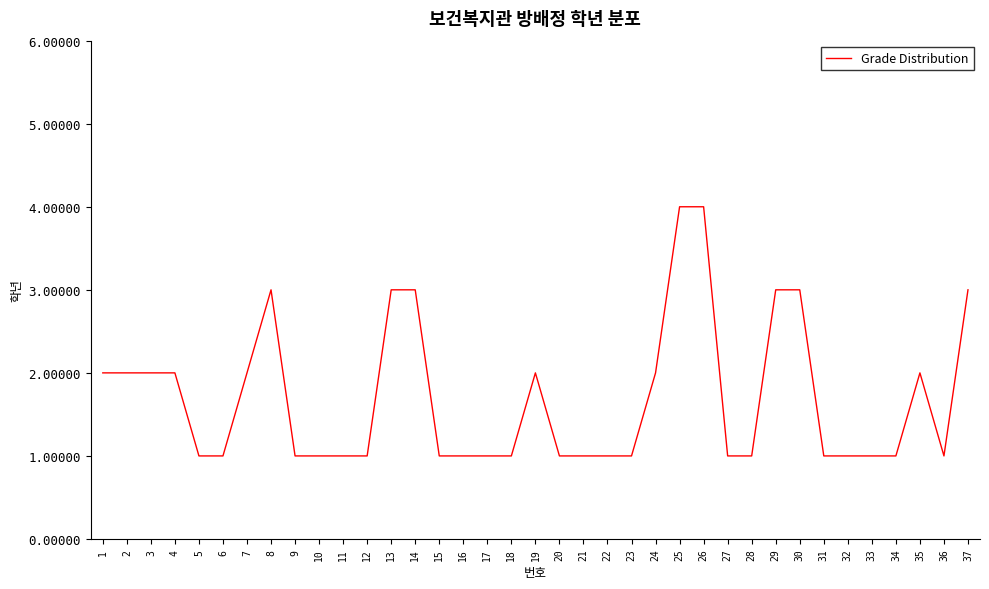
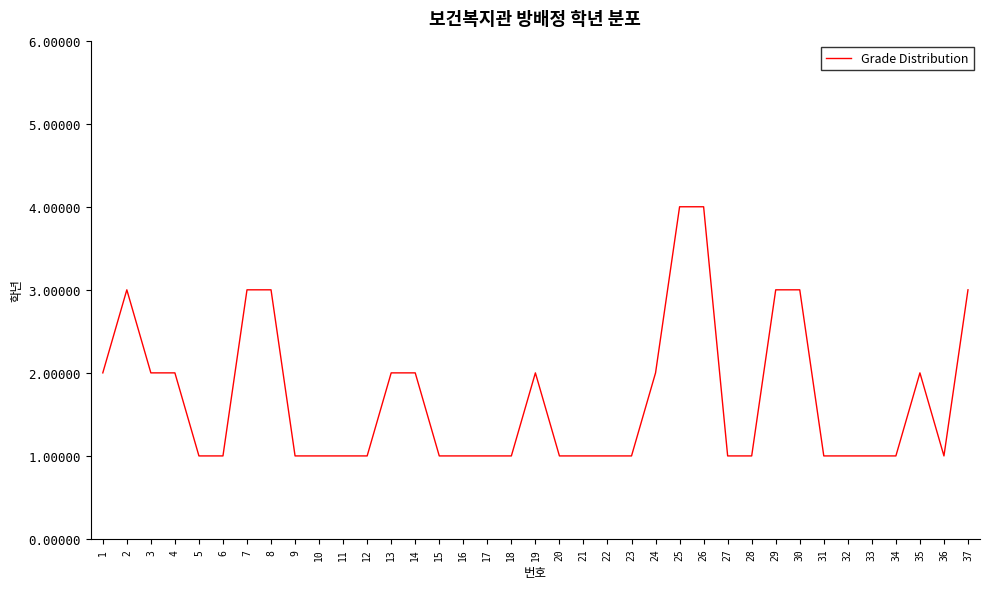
2: 2 -> 3
7: 2 -> 3
13: 3 -> 2
14: 3 -> 2
